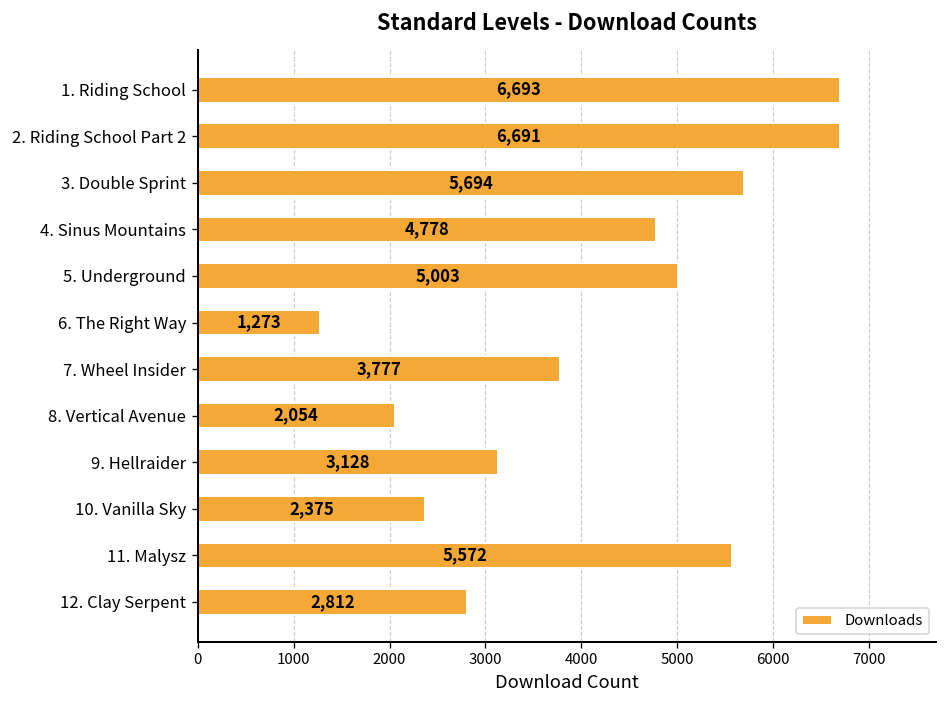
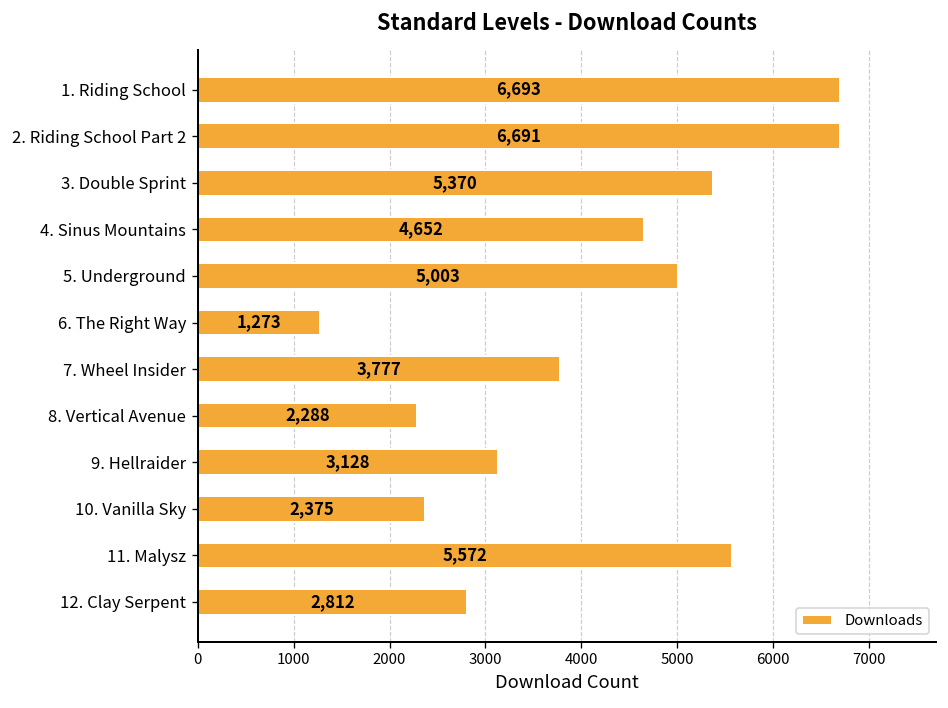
3. Double Sprint: 5,694 -> 5,370
4. Sinus Mountains: 4,778 -> 4,652
8. Vertical Avenue: 2,054 -> 2,288
